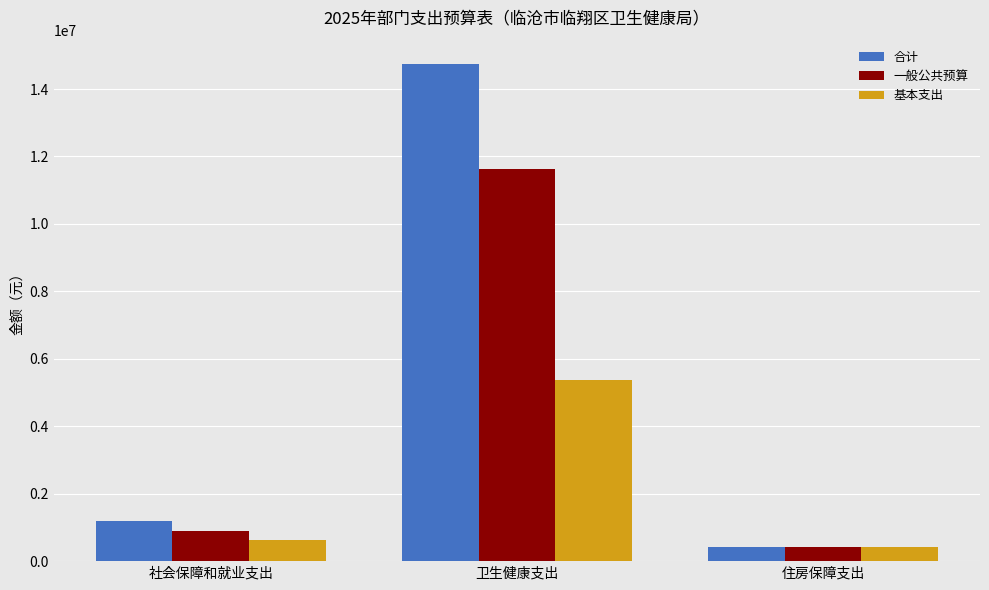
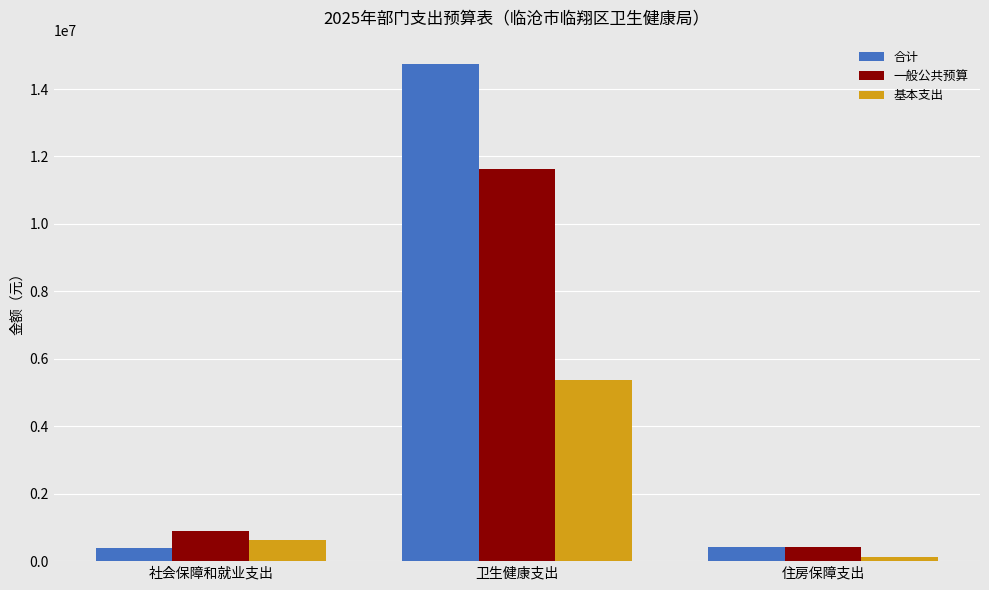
合计, 社会保障和就业支出: 1200000 -> 400000
基本支出, 住房保障支出: 400000 -> 100000
